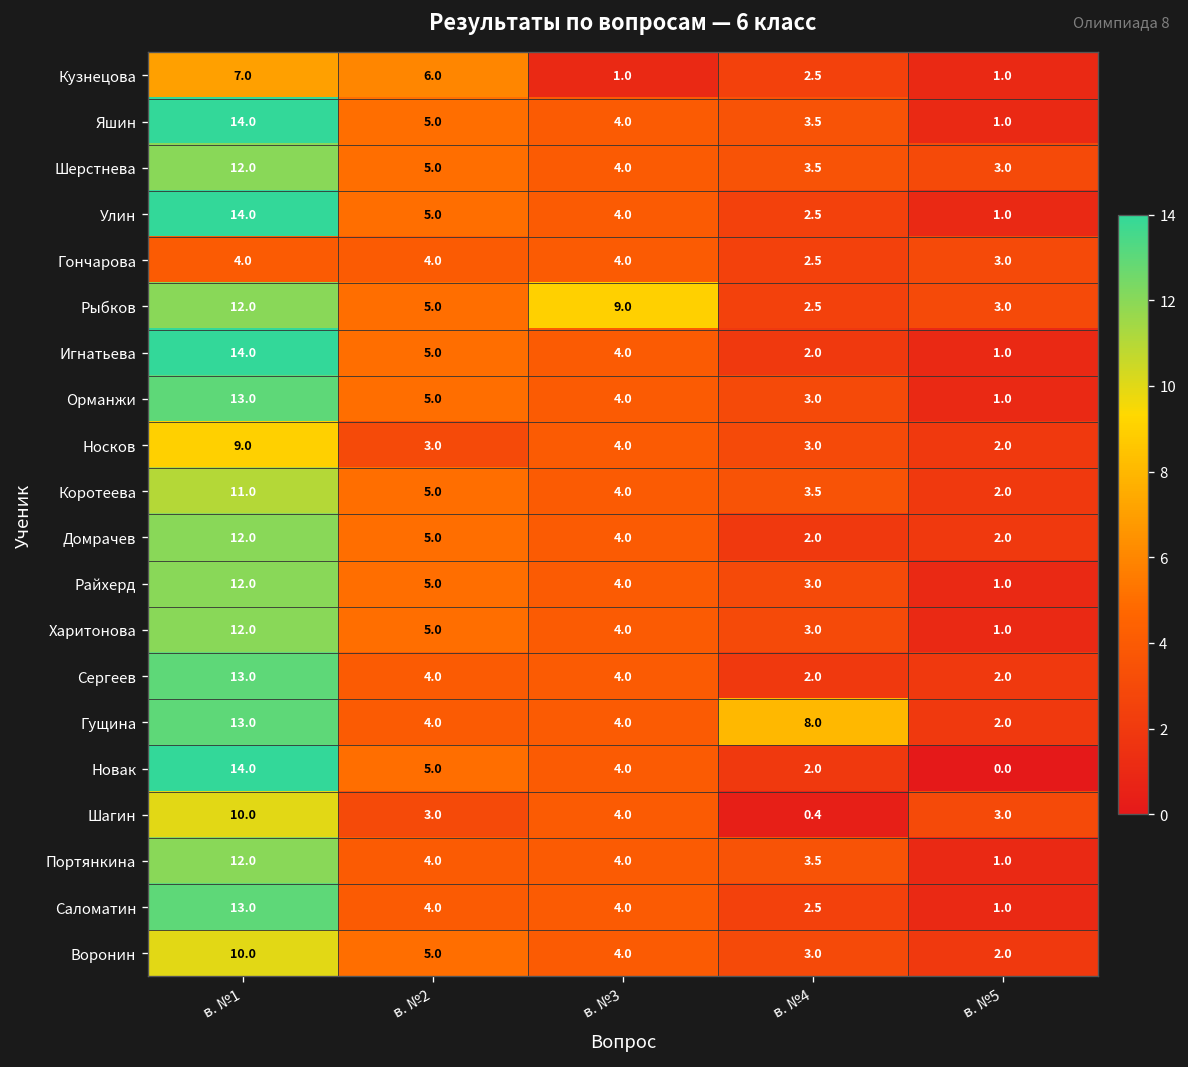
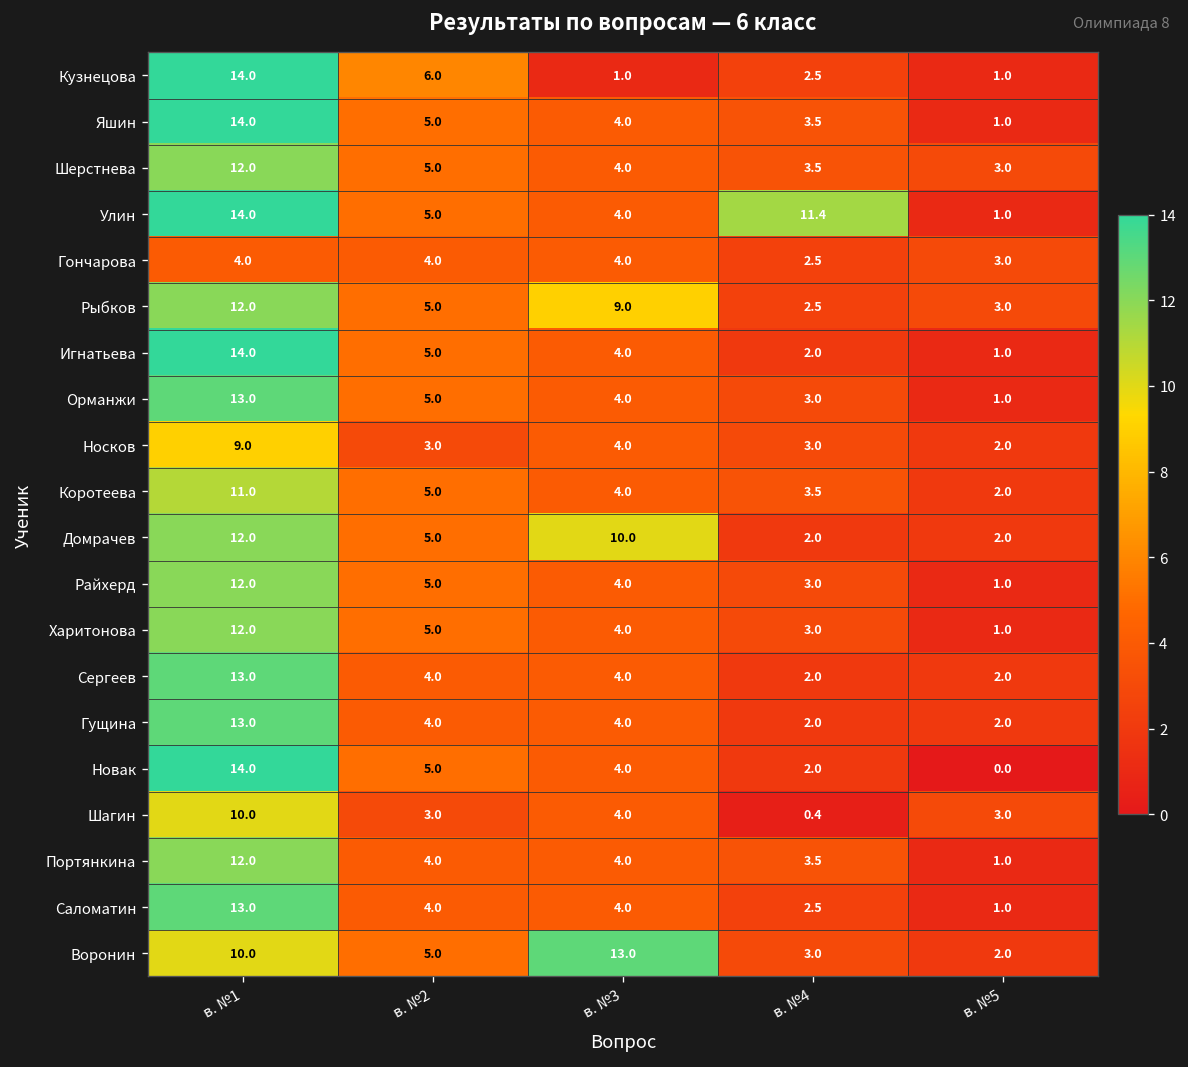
Кузнецова, в. №1: 7.0 -> 14.0
Улин, в. №4: 2.5 -> 11.4
Домрачев, в. №3: 4.0 -> 10.0
Гущина, в. №4: 8.0 -> 2.0
Воронин, в. №3: 4.0 -> 13.0
